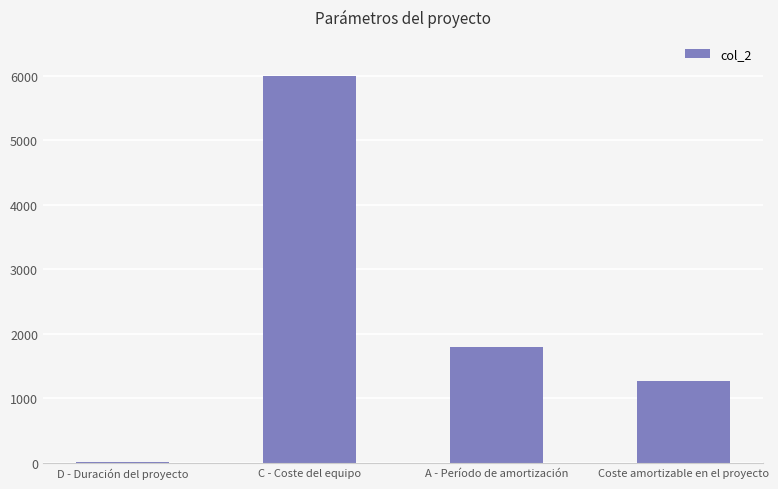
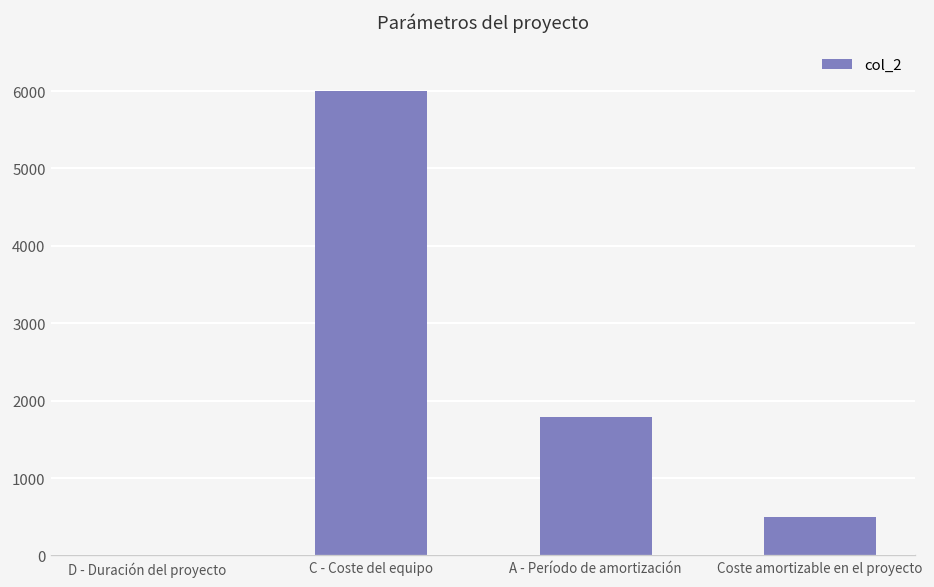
Coste amortizable en el proyecto: 1300 -> 500
